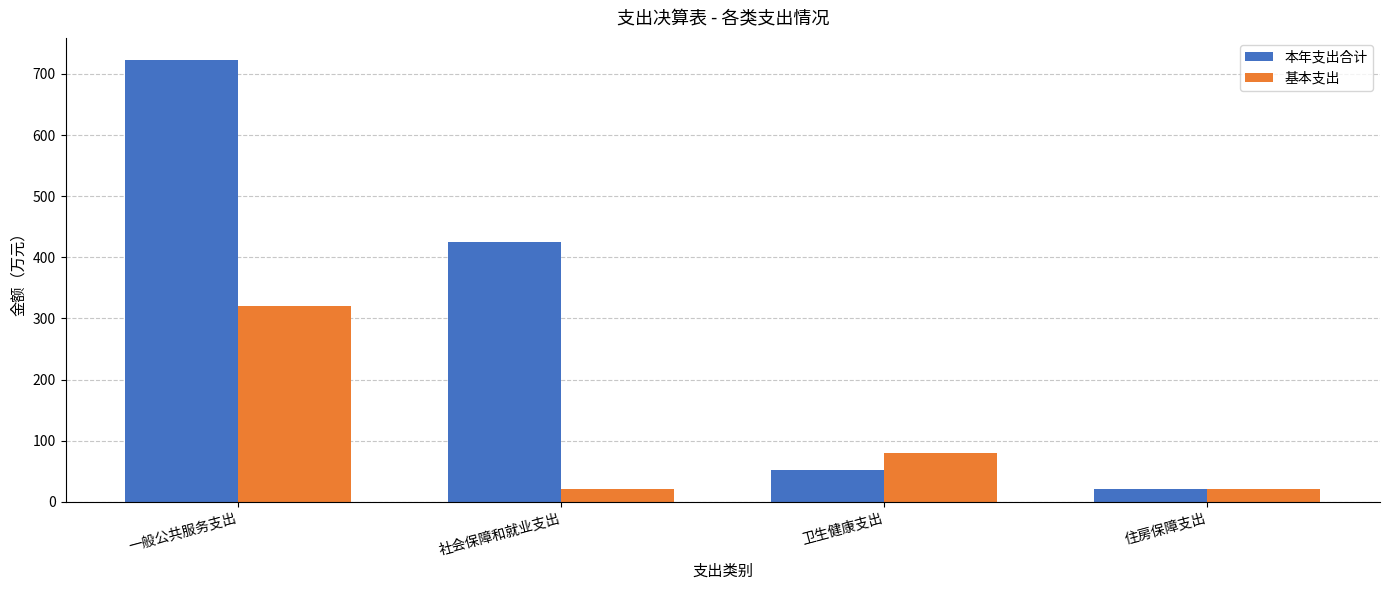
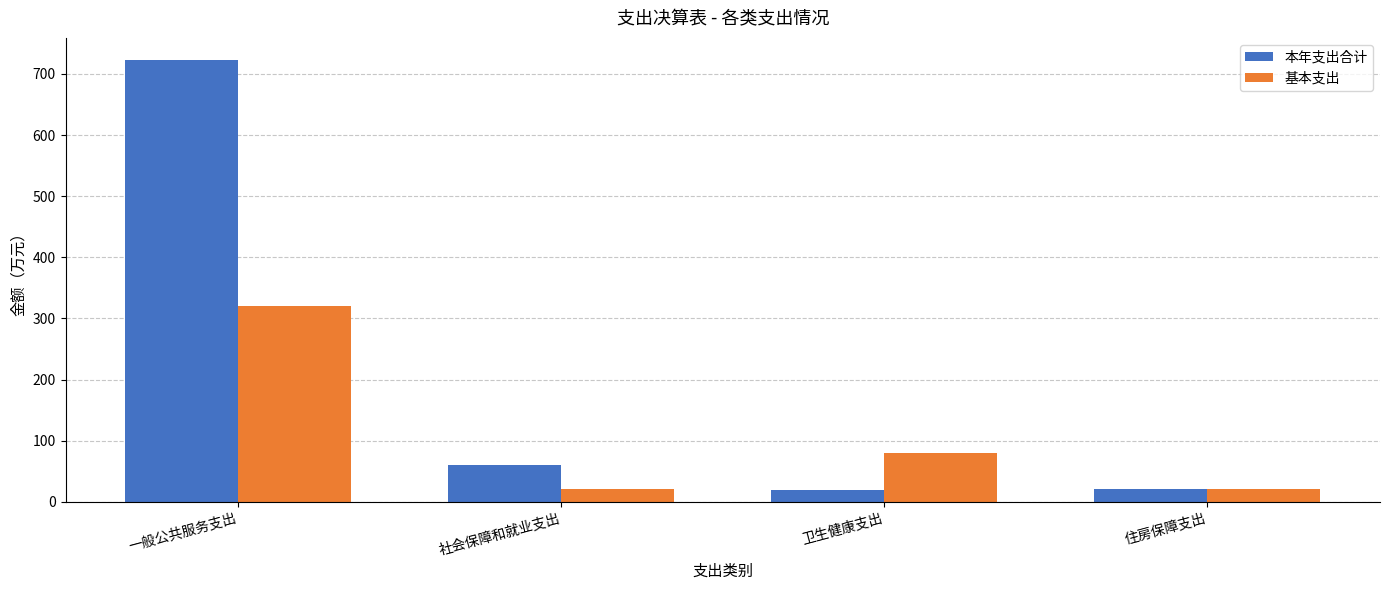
本年支出合计, 社会保障和就业支出: 430 -> 60
本年支出合计, 卫生健康支出: 50 -> 20
